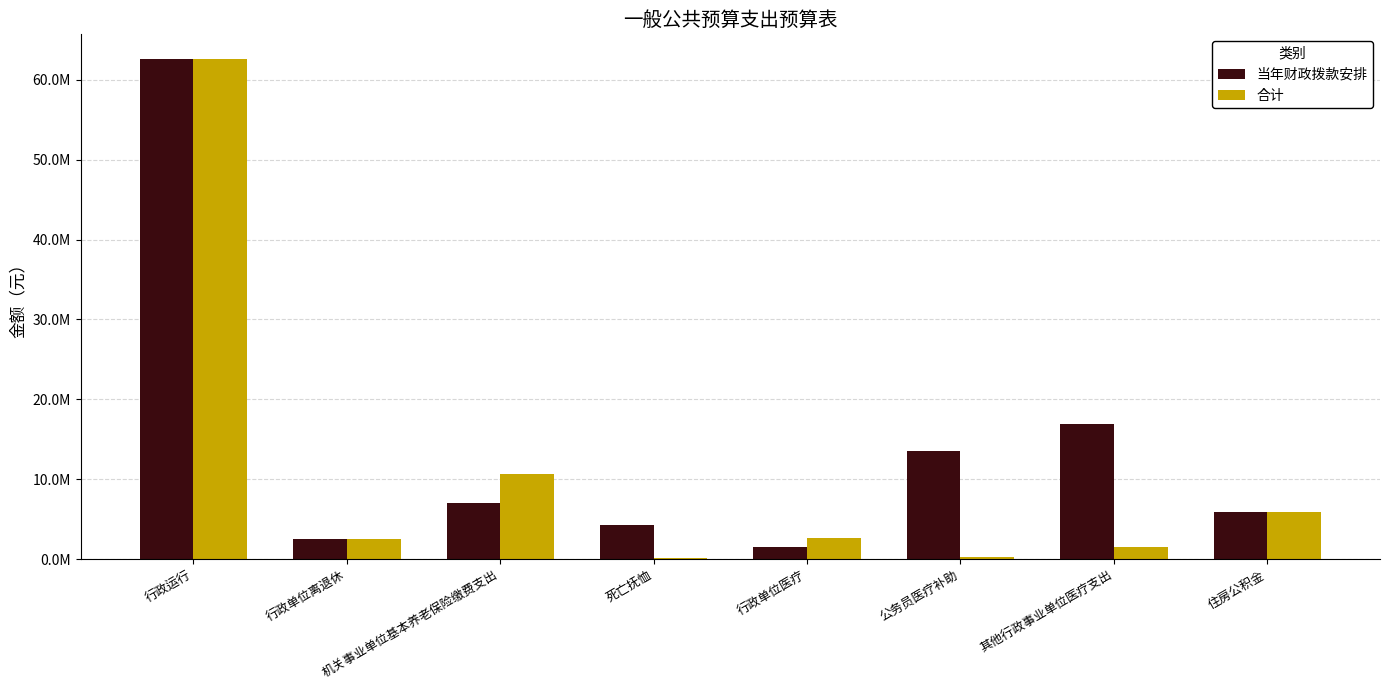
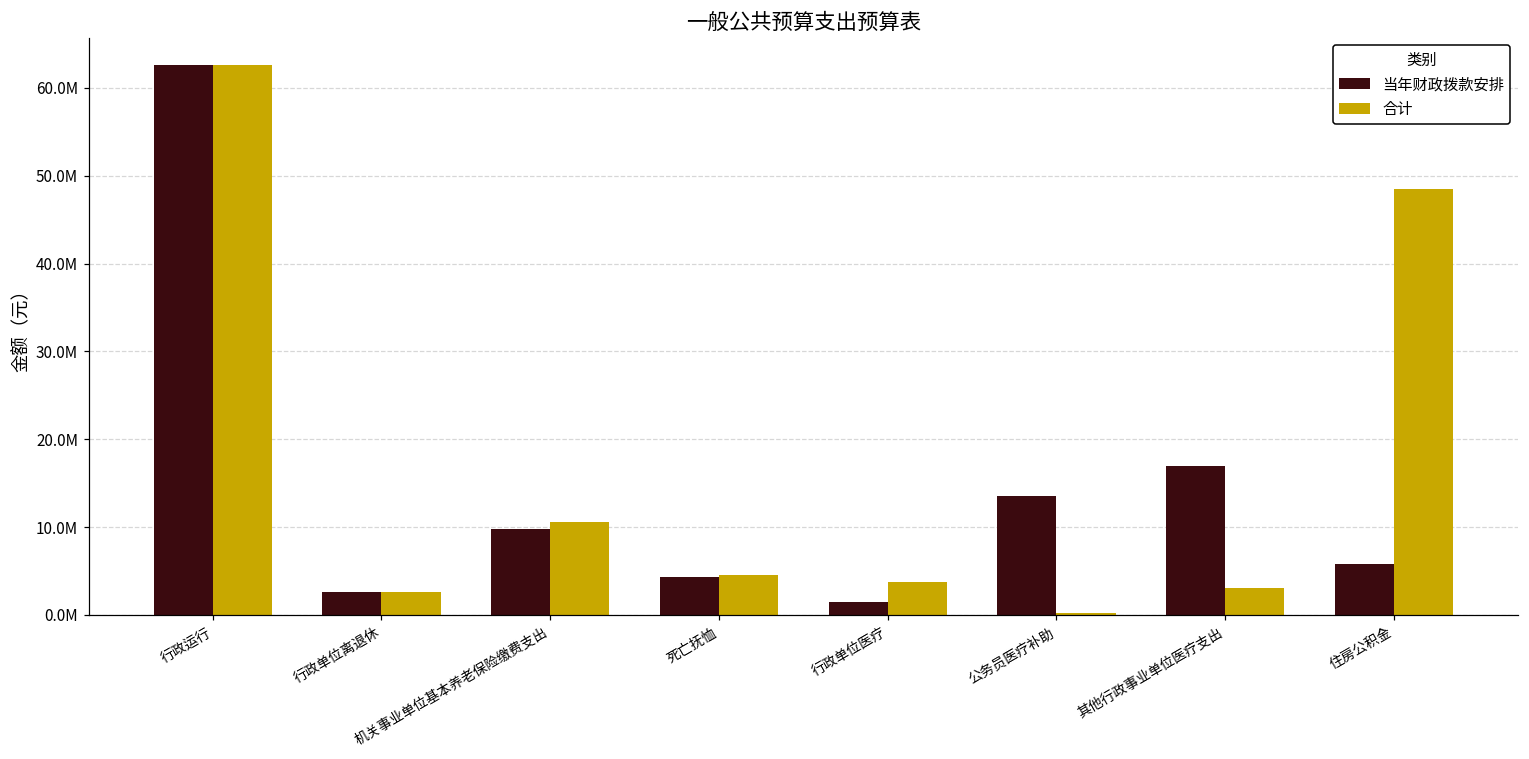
当年财政拨款安排, 机关事业单位基本养老保险缴费支出: 7000000 -> 10000000
合计, 死亡抚恤: 0 -> 5000000
合计, 行政单位医疗: 3000000 -> 4000000
合计, 其他行政事业单位医疗支出: 1000000 -> 3000000
合计, 住房公积金: 6000000 -> 49000000
